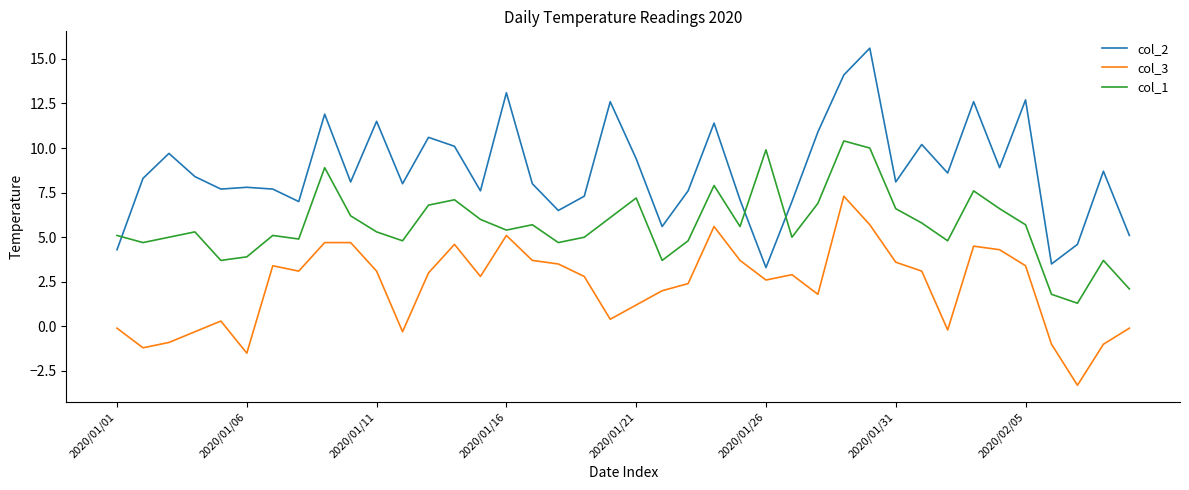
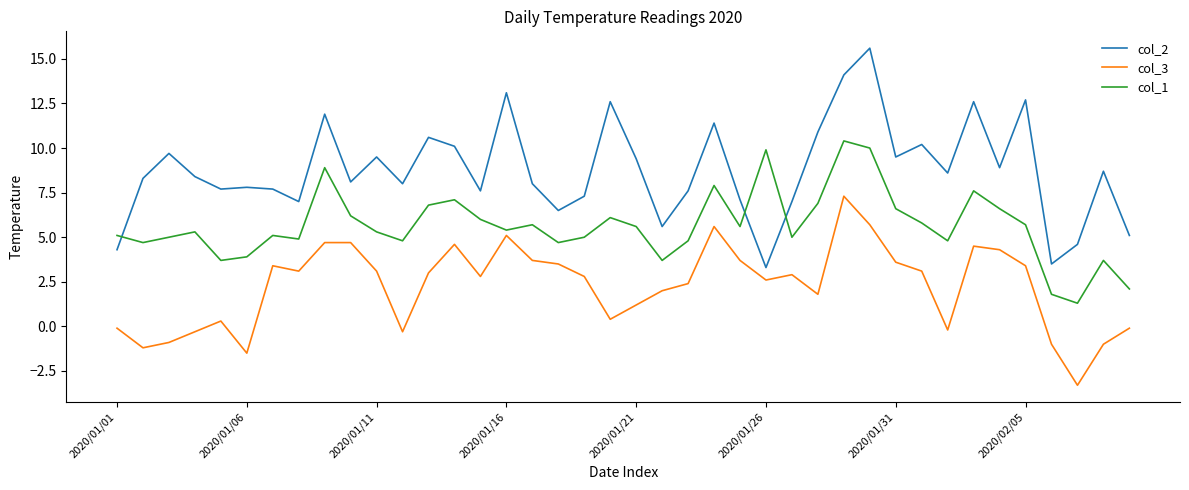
col_2, 2020/01/11: 11.5 -> 9.5
col_1, 2020/01/21: 7.2 -> 5.6
col_2, 2020/01/31: 8.1 -> 9.5
